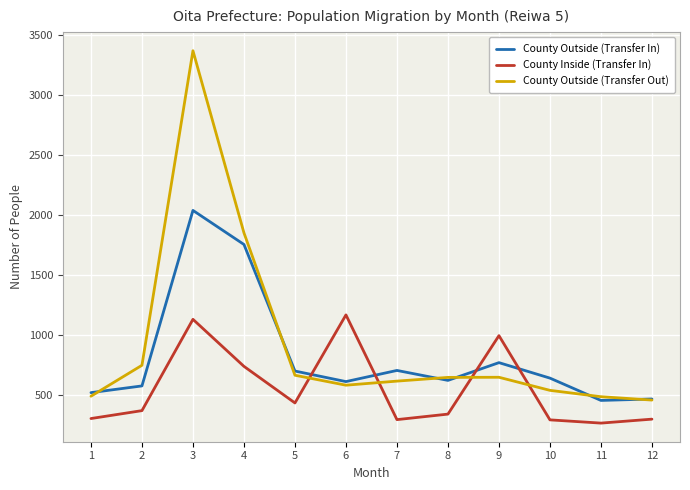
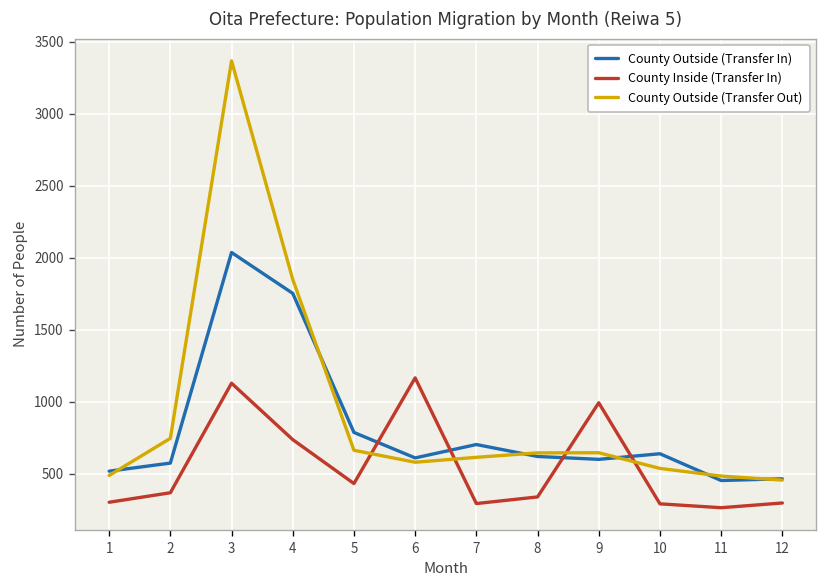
County Outside (Transfer In), 5: 700 -> 790
County Outside (Transfer In), 9: 770 -> 600
